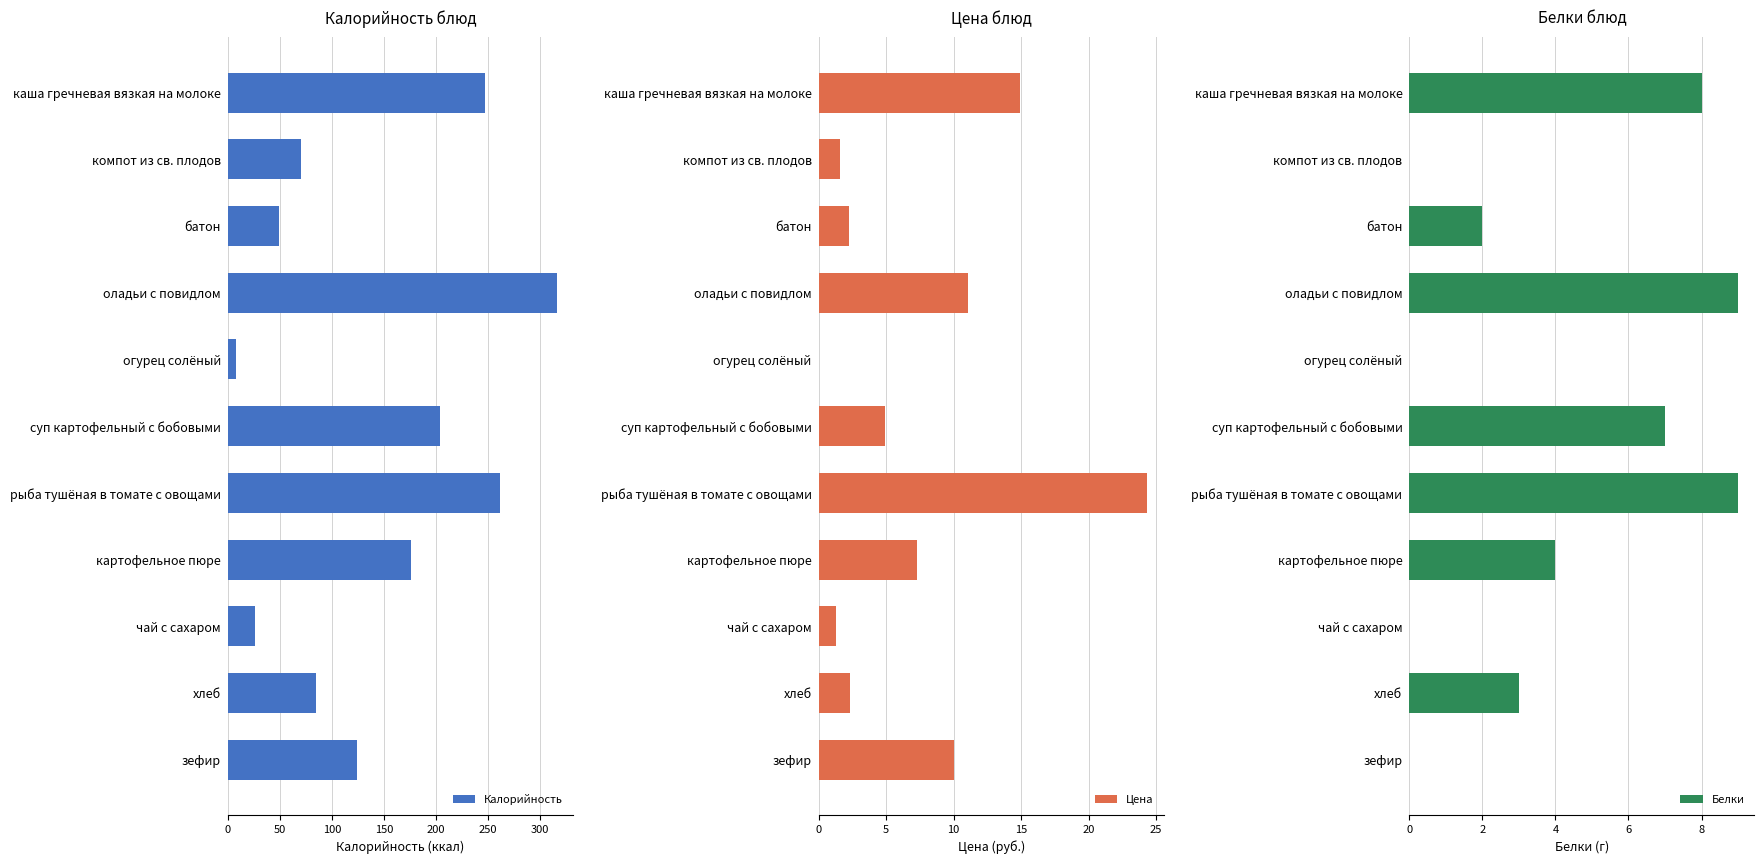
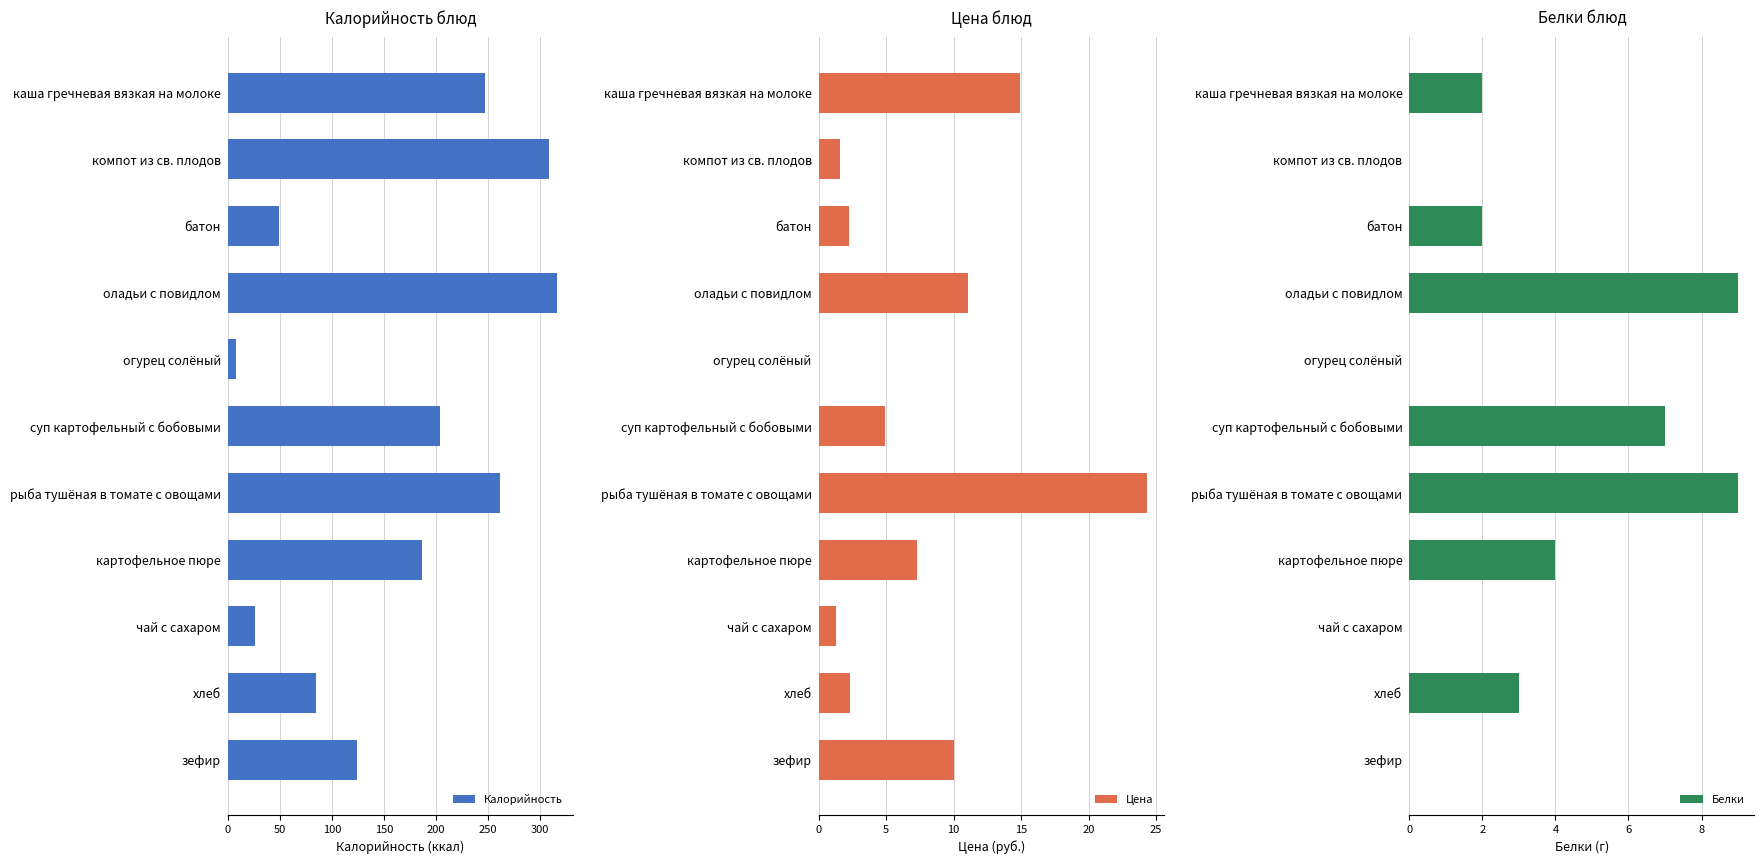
Калорийность блюд, компот из св. плодов: 70 -> 309
Калорийность блюд, картофельное пюре: 176 -> 187
Белки блюд, каша гречневая вязкая на молоке: 8 -> 2
